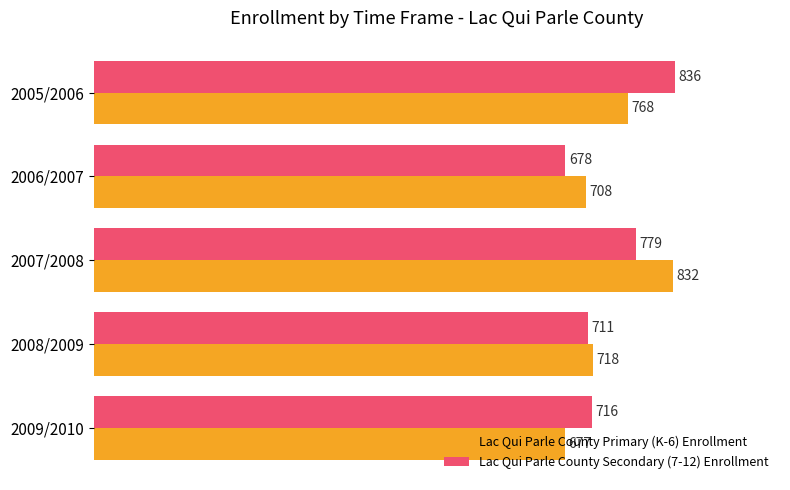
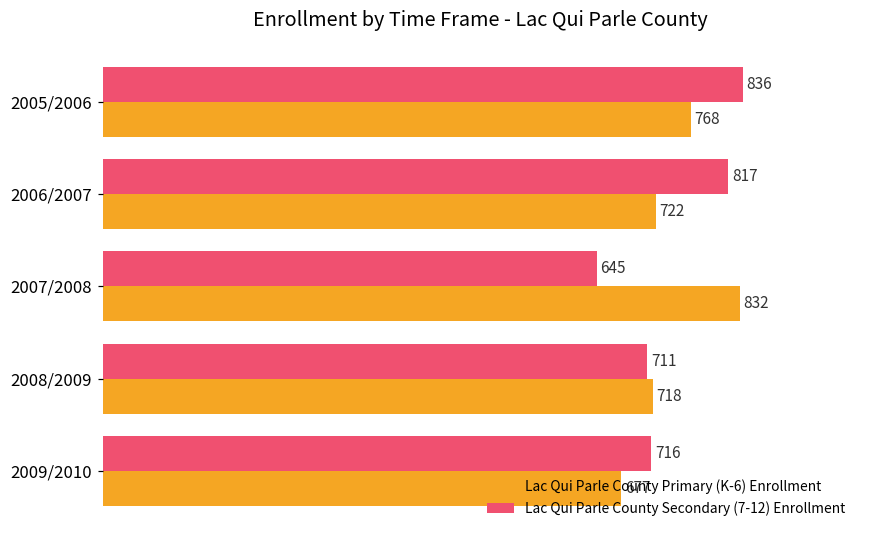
Lac Qui Parle County Secondary (7-12) Enrollment, 2006/2007: 678 -> 817
Lac Qui Parle County Primary (K-6) Enrollment, 2006/2007: 708 -> 722
Lac Qui Parle County Secondary (7-12) Enrollment, 2007/2008: 779 -> 645
